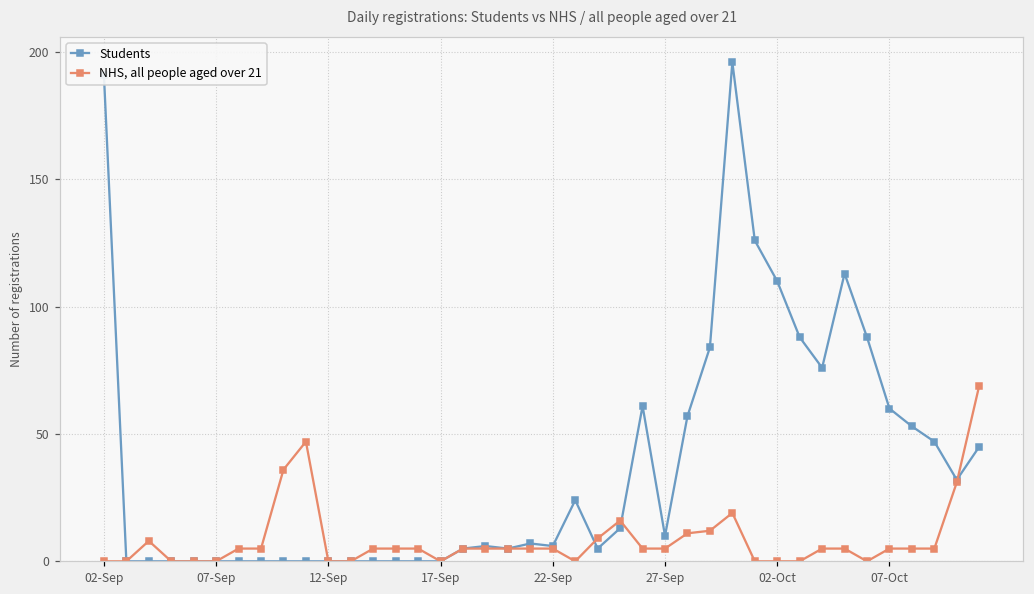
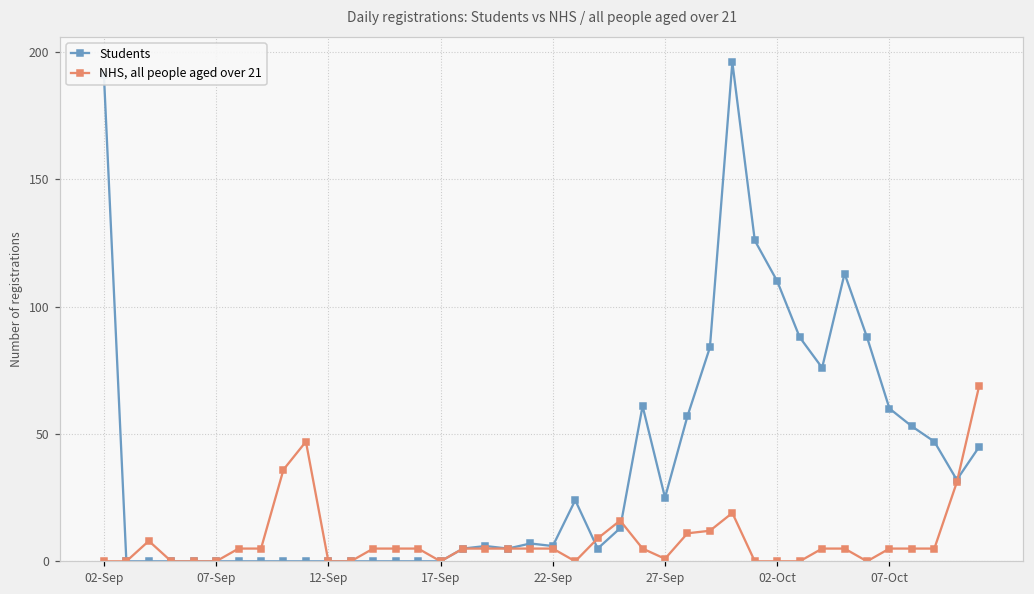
Students, 27-Sep: 10 -> 25
NHS, all people aged over 21, 27-Sep: 5 -> 1
